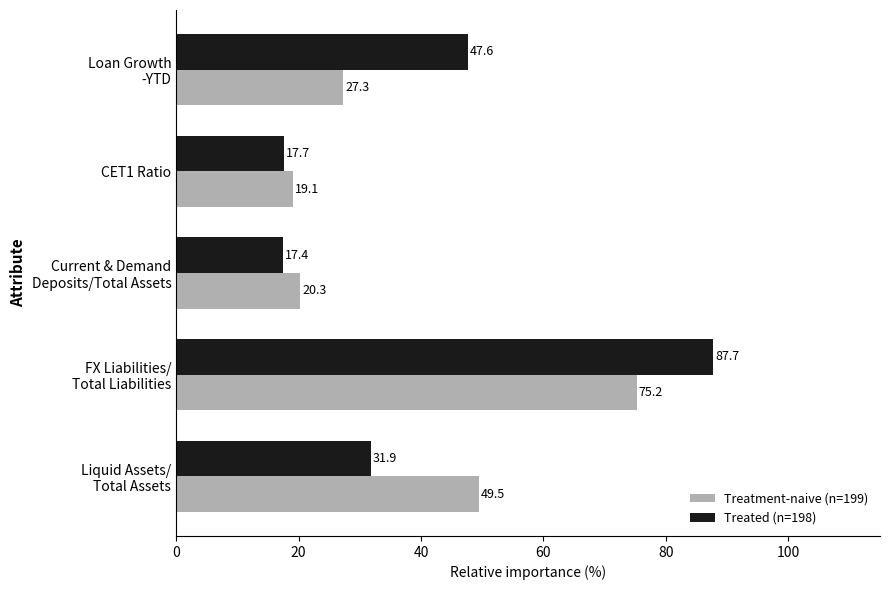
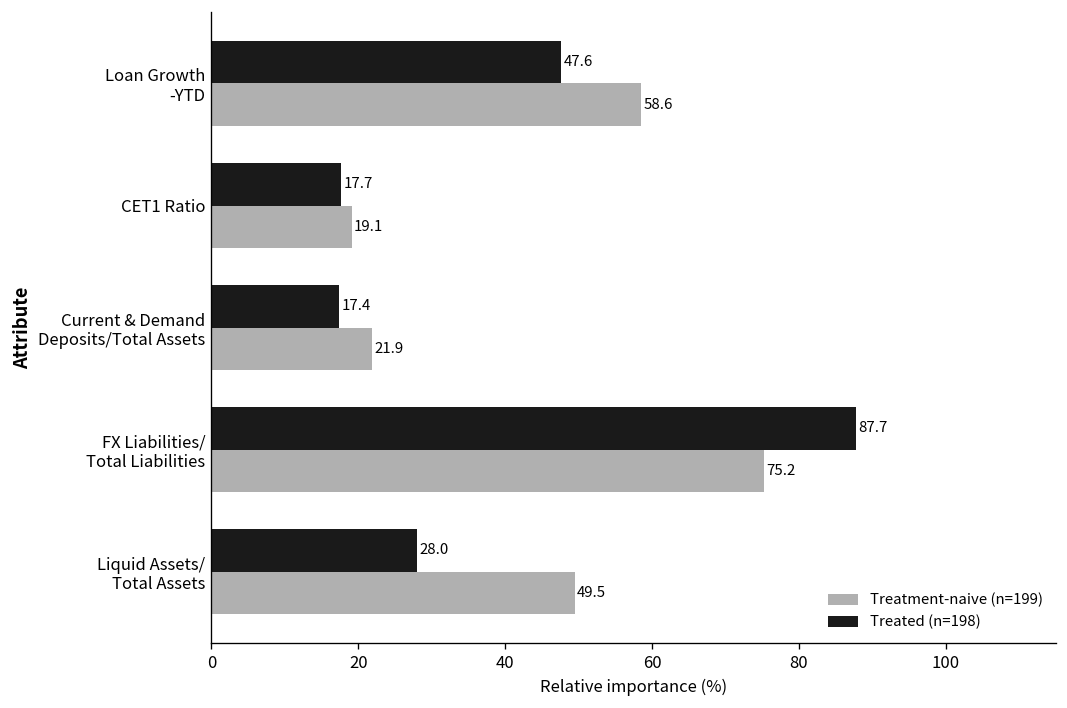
Treatment-naive (n=199), Loan Growth -YTD: 27.3 -> 58.6
Treatment-naive (n=199), Current & Demand Deposits/Total Assets: 20.3 -> 21.9
Treated (n=198), Liquid Assets/ Total Assets: 31.9 -> 28.0
